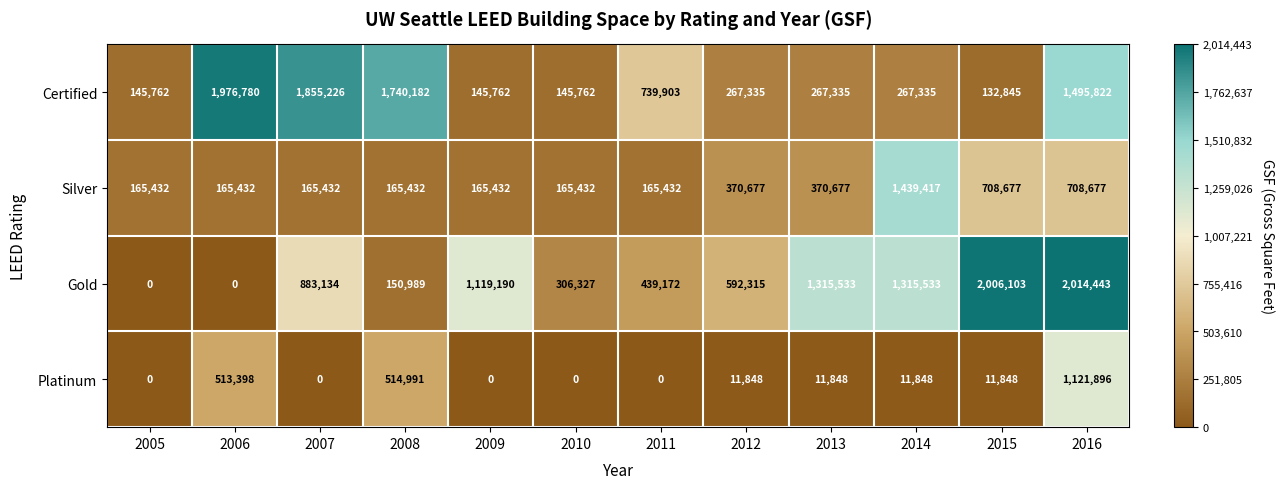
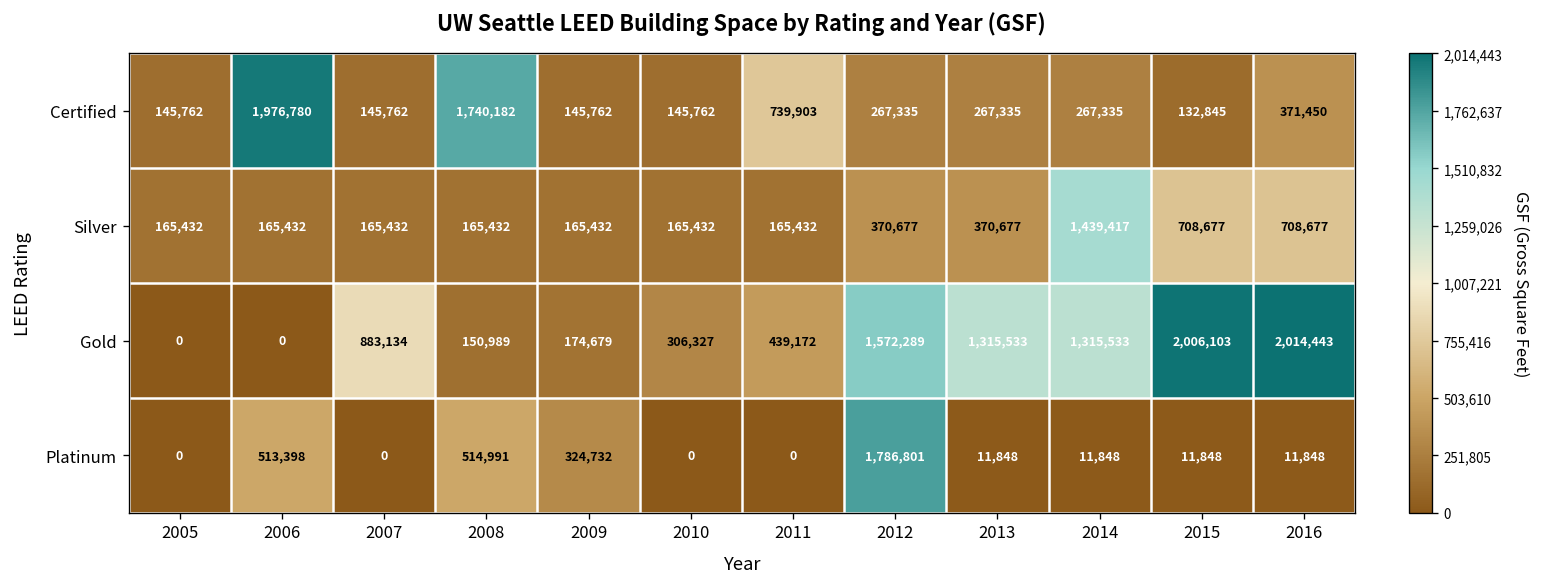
Certified, 2007: 1,855,226 -> 145,762
Certified, 2016: 1,495,822 -> 371,450
Gold, 2009: 1,119,190 -> 174,679
Gold, 2012: 592,315 -> 1,572,289
Platinum, 2009: 0 -> 324,732
Platinum, 2012: 11,848 -> 1,786,801
Platinum, 2016: 1,121,896 -> 11,848
